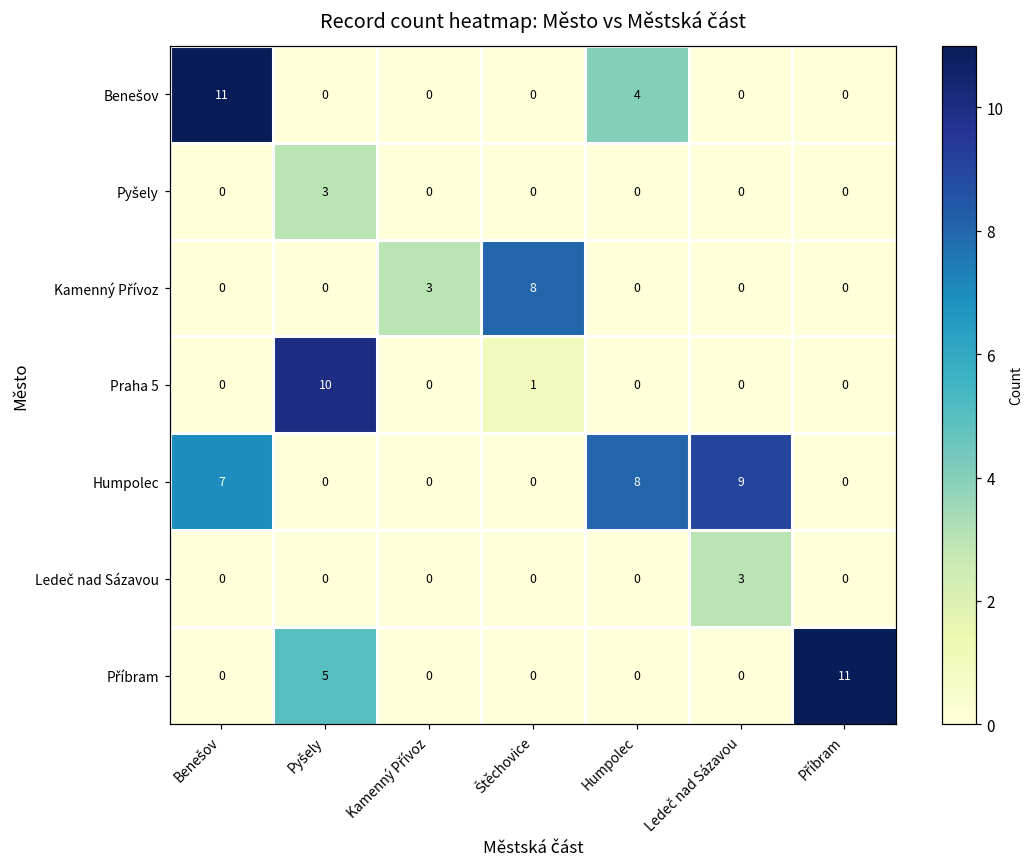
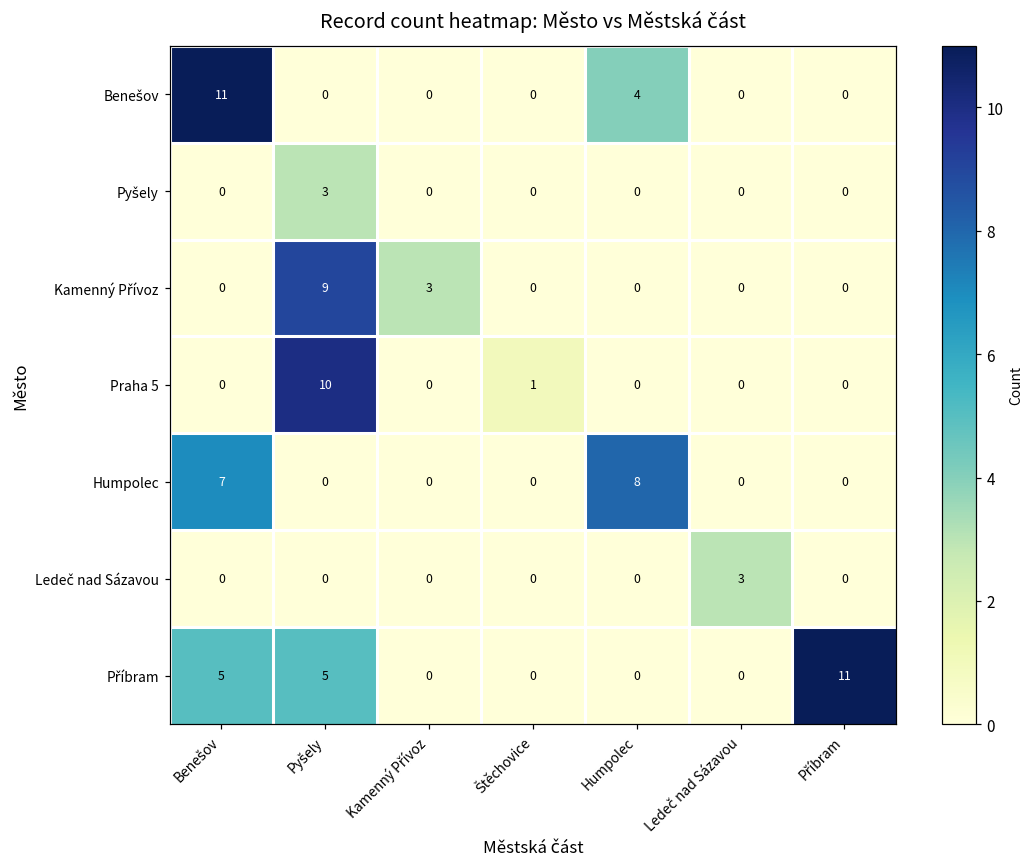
Kamenný Přívoz, Pyšely: 0 -> 9
Kamenný Přívoz, Štěchovice: 8 -> 0
Humpolec, Ledeč nad Sázavou: 9 -> 0
Příbram, Benešov: 0 -> 5
